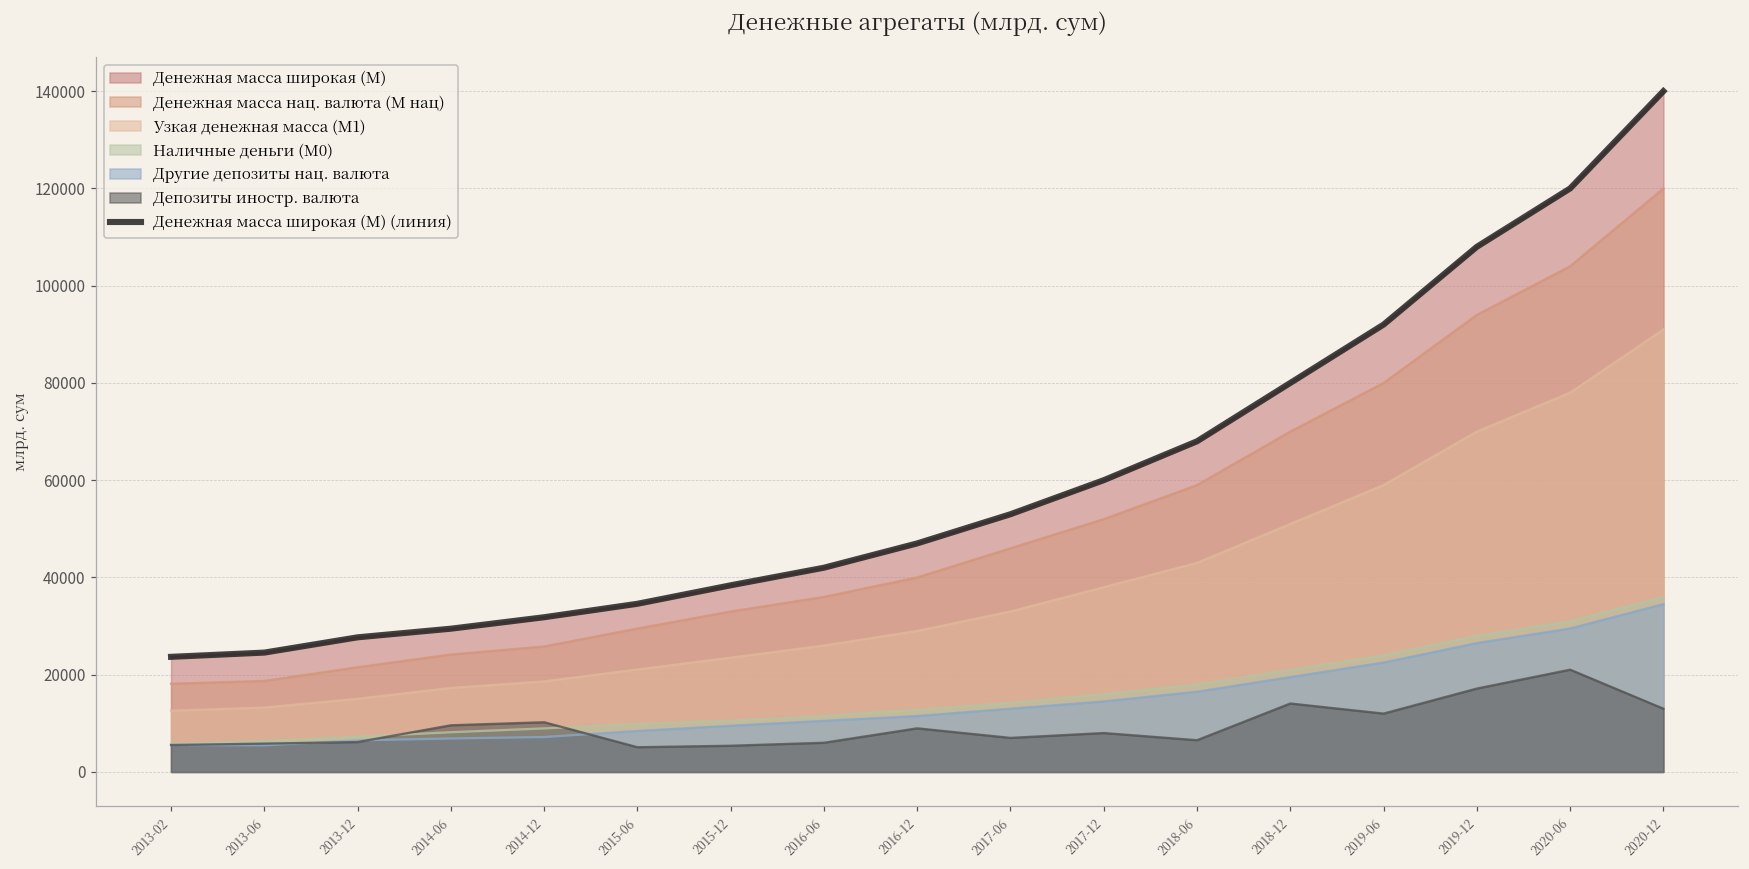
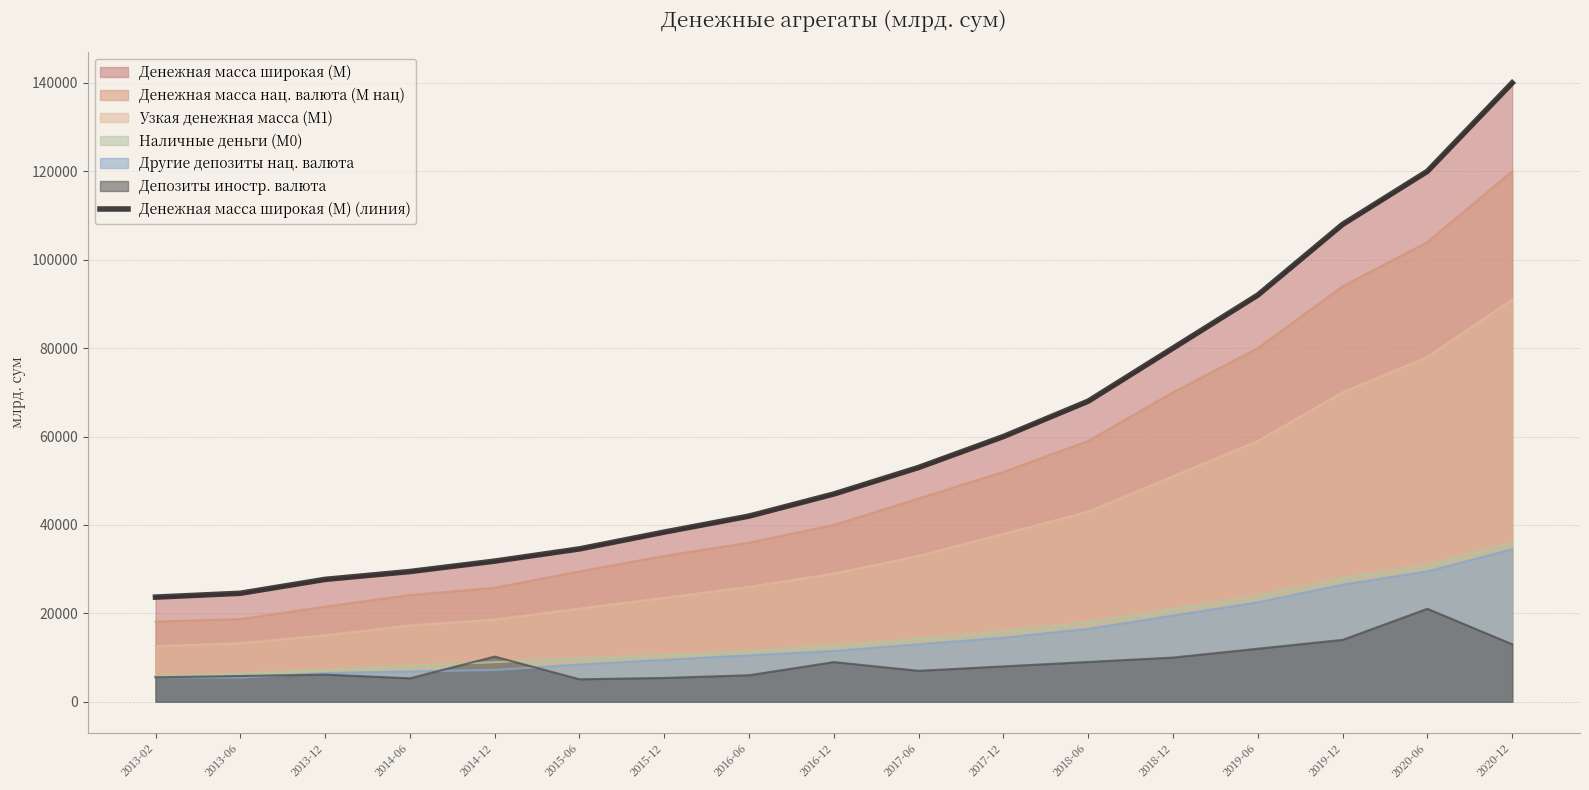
Депозиты иностр. валюта, 2014-06: 10000 -> 5000
Депозиты иностр. валюта, 2018-06: 7000 -> 9000
Депозиты иностр. валюта, 2018-12: 14000 -> 10000
Депозиты иностр. валюта, 2019-12: 17000 -> 14000
